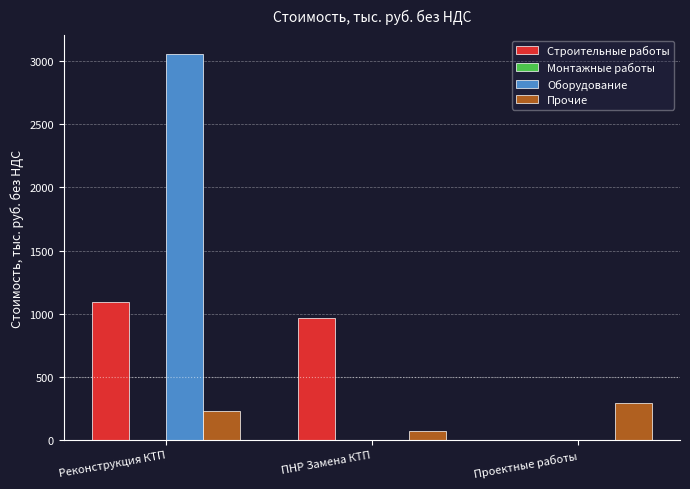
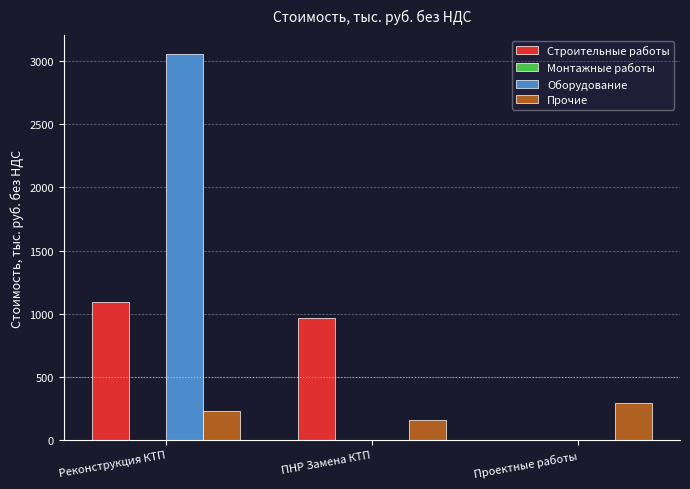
Прочие, ПНР Замена КТП: 70 -> 160
